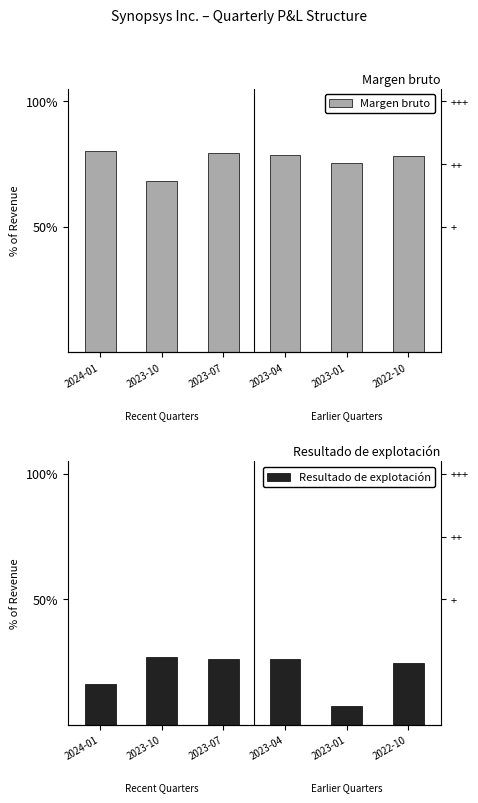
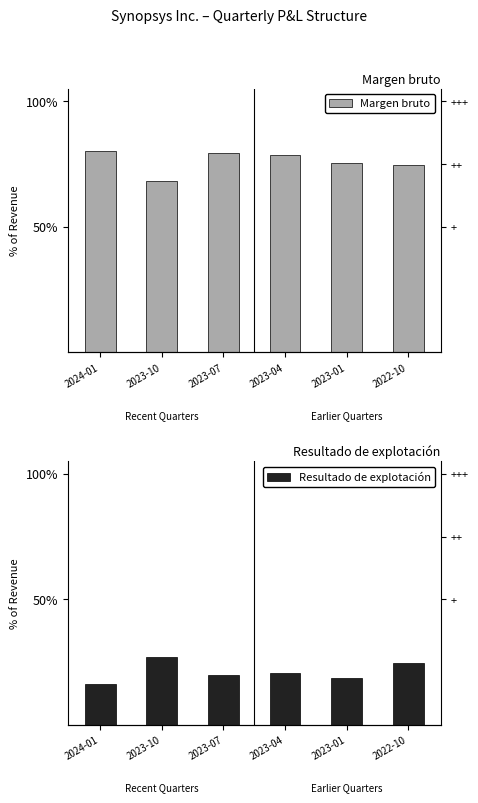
Margen bruto, 2022-10: 78% -> 75%
Resultado de explotación, 2023-07: 26% -> 20%
Resultado de explotación, 2023-04: 26% -> 21%
Resultado de explotación, 2023-01: 8% -> 19%
